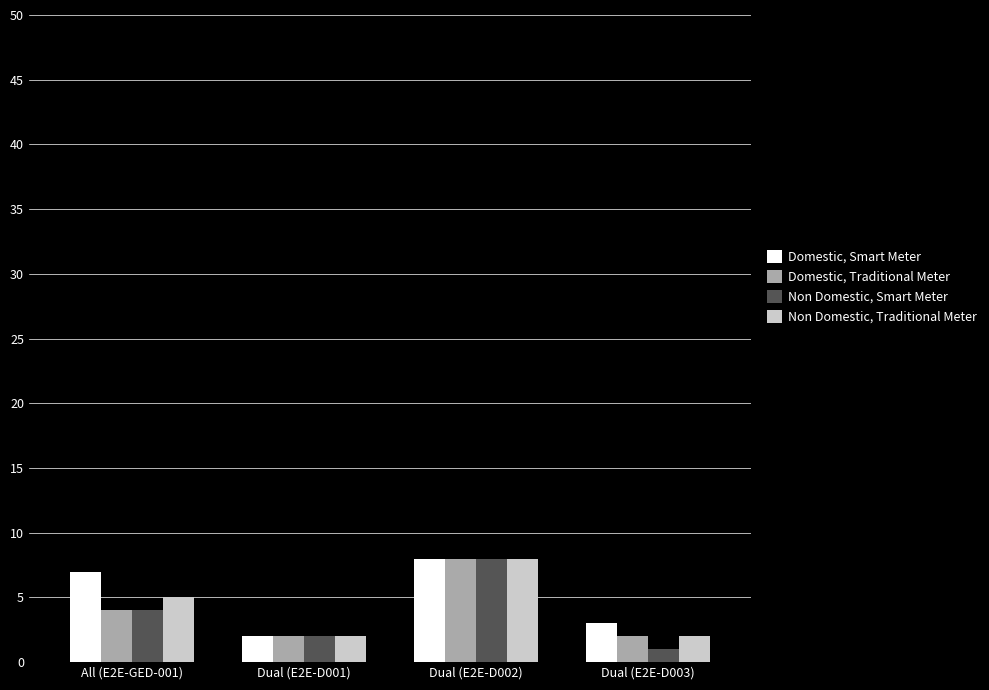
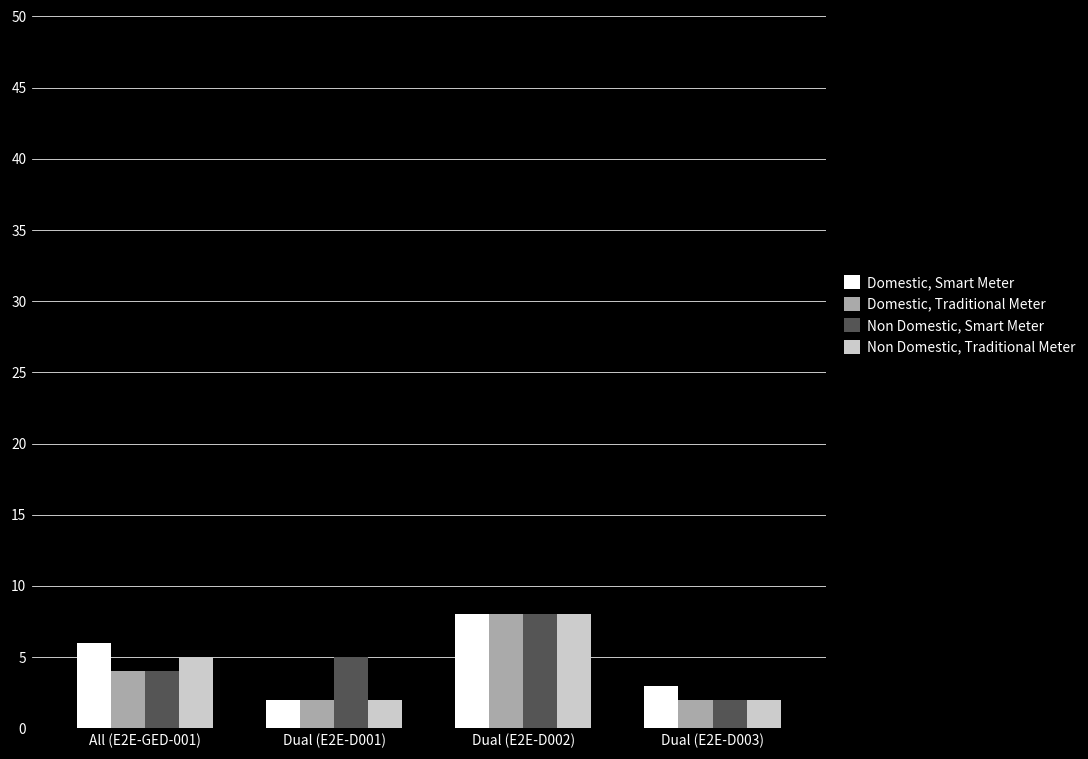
Domestic, Smart Meter, All (E2E-GED-001): 7 -> 6
Non Domestic, Smart Meter, Dual (E2E-D001): 2 -> 5
Non Domestic, Smart Meter, Dual (E2E-D003): 1 -> 2
